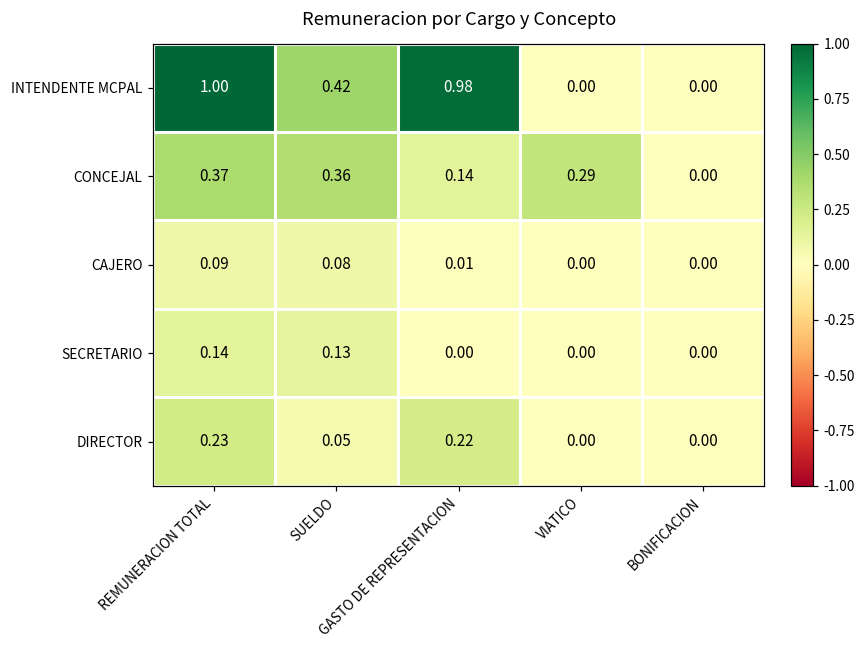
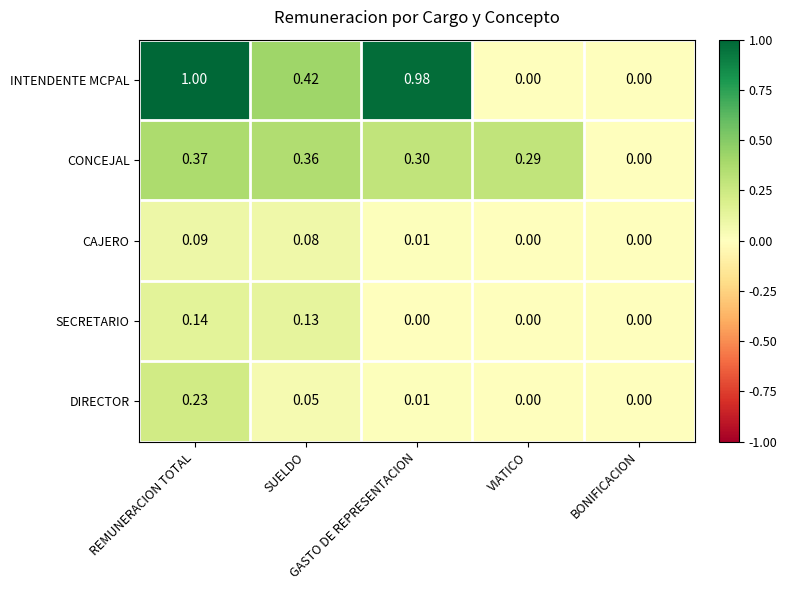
CONCEJAL, GASTO DE REPRESENTACION: 0.14 -> 0.30
DIRECTOR, GASTO DE REPRESENTACION: 0.22 -> 0.01
